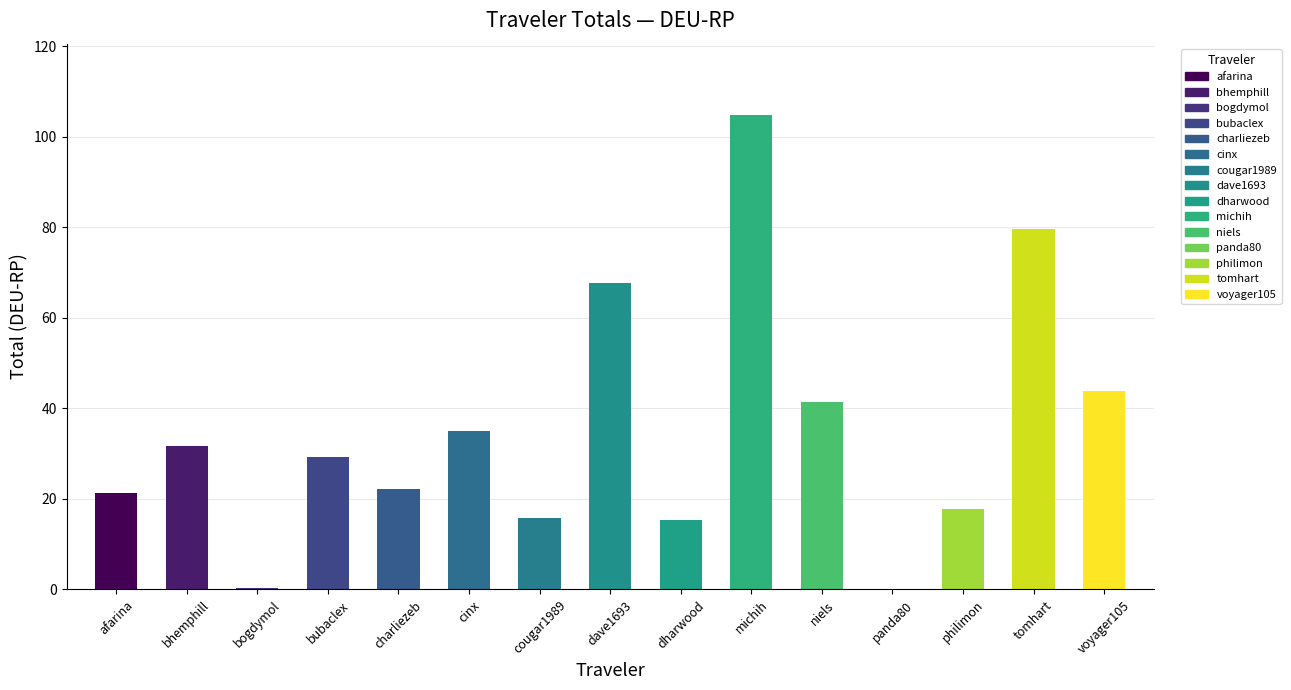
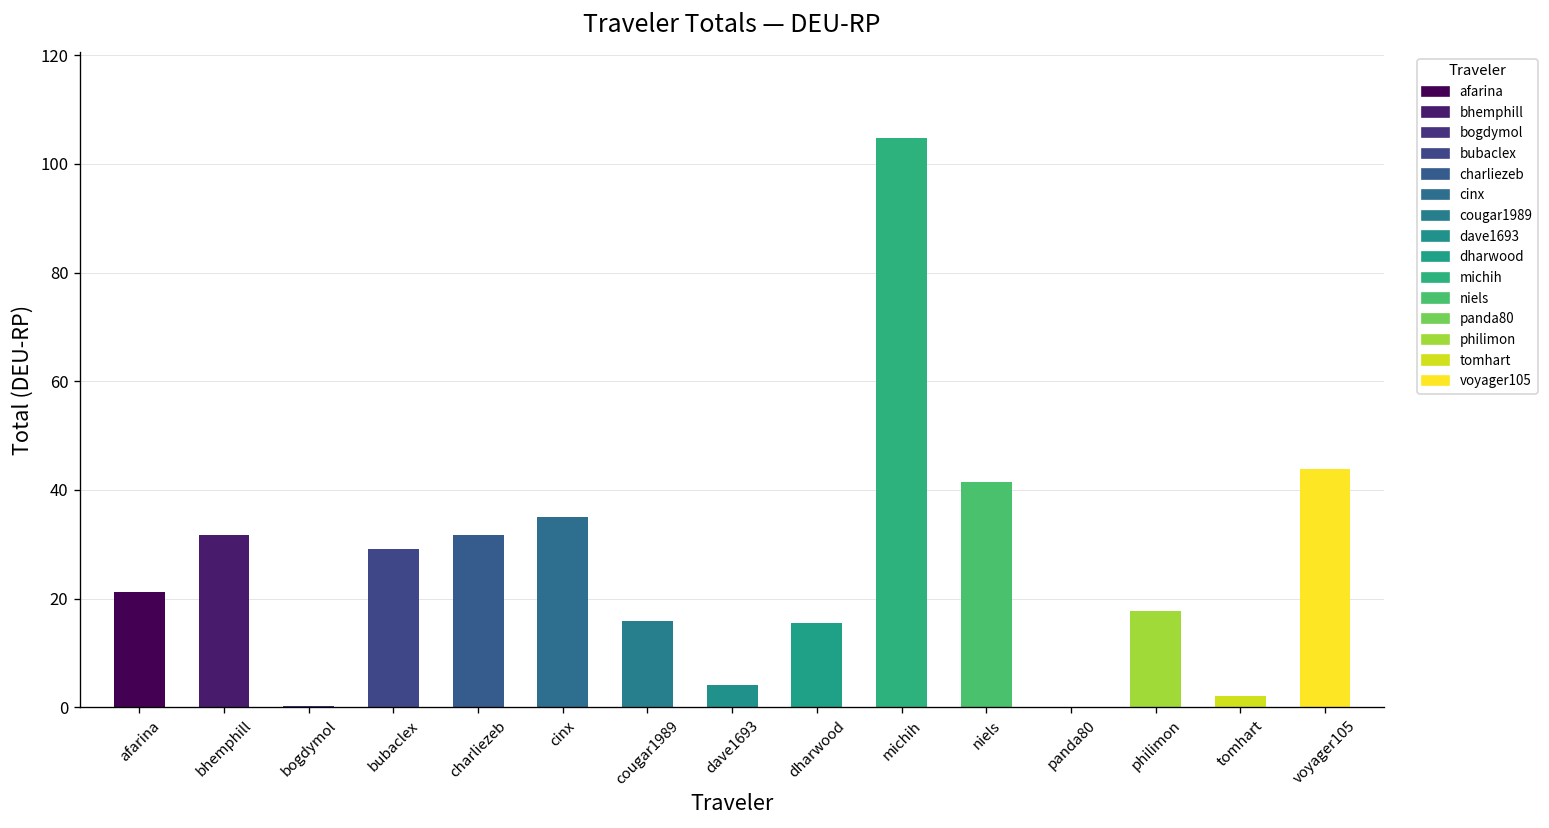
charliezeb: 22 -> 32
dave1693: 68 -> 4
tomhart: 80 -> 2
